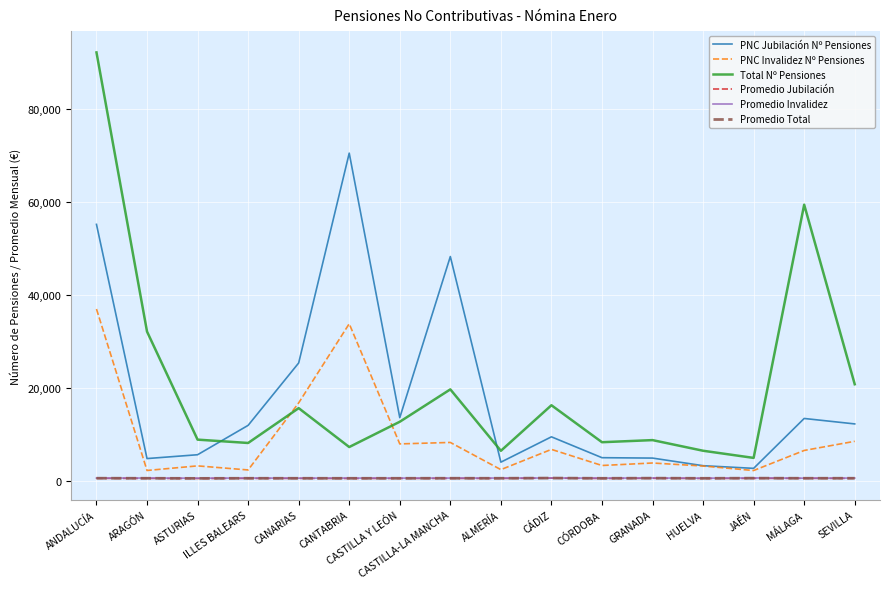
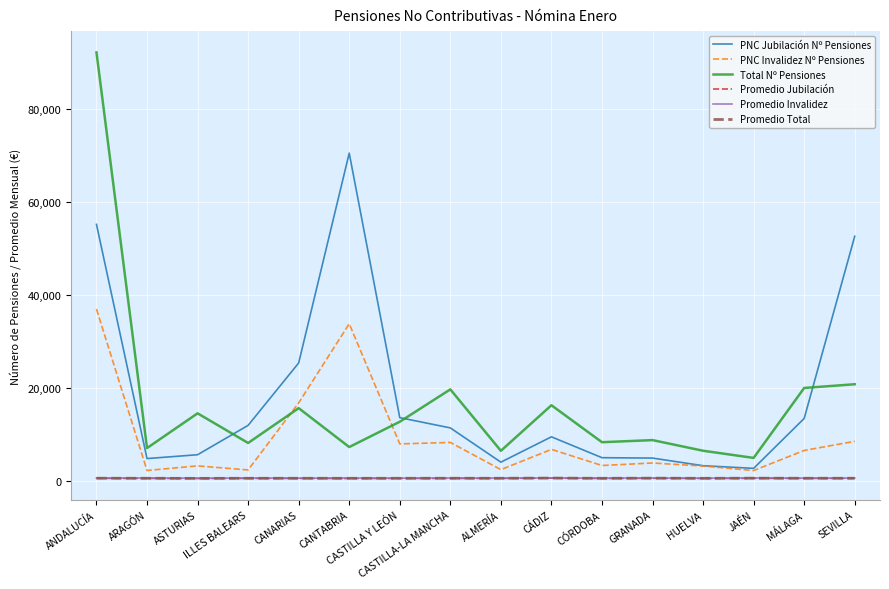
Total Nº Pensiones, ARAGÓN: 32,000 -> 7,000
Total Nº Pensiones, ASTURIAS: 9,000 -> 15,000
PNC Jubilación Nº Pensiones, CASTILLA-LA MANCHA: 48,000 -> 11,000
Total Nº Pensiones, MÁLAGA: 59,000 -> 20,000
PNC Jubilación Nº Pensiones, SEVILLA: 12,000 -> 53,000
